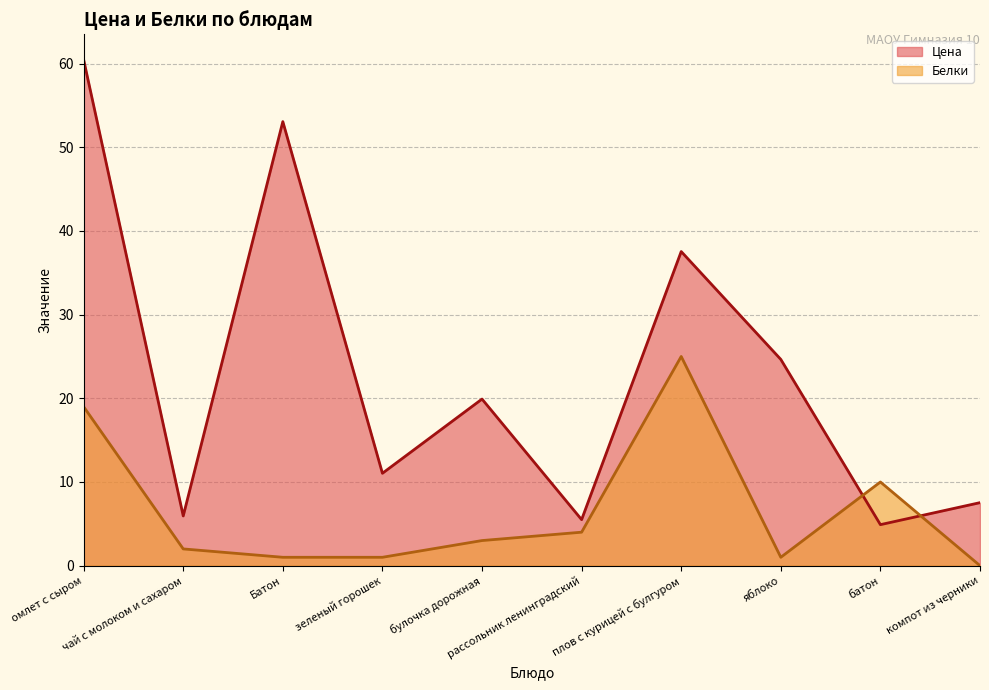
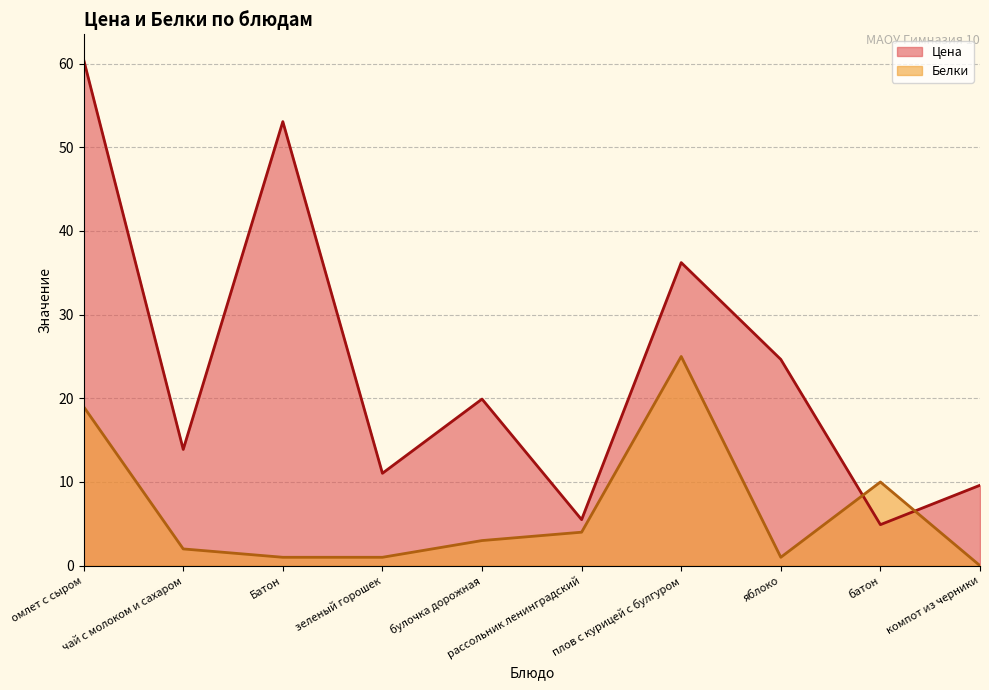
Цена, чай с молоком и сахаром: 6 -> 14
Цена, плов с курицей с булгуром: 38 -> 36
Цена, компот из черники: 8 -> 10
